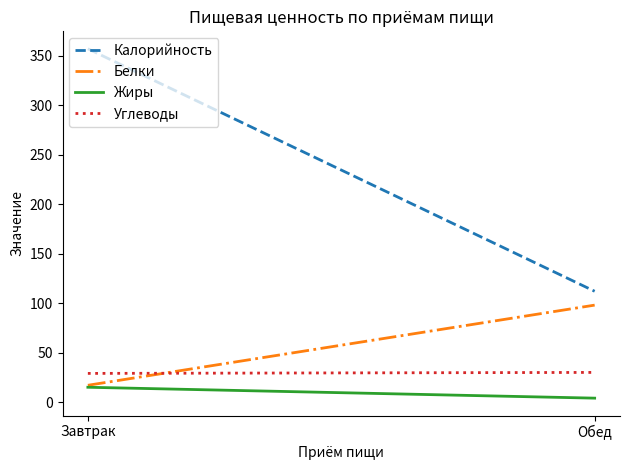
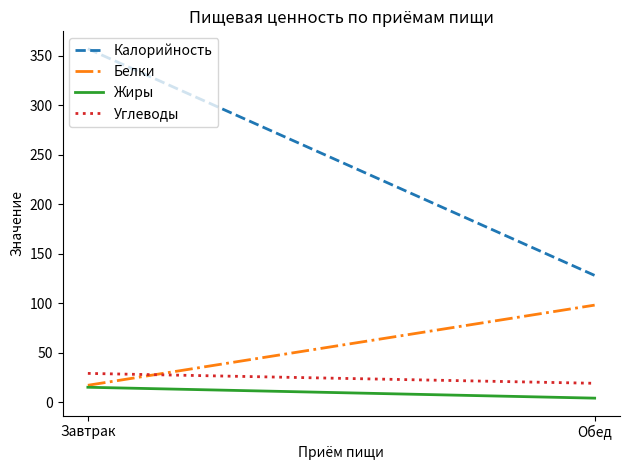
Калорийность, Обед: 110 -> 130
Углеводы, Обед: 30 -> 20
